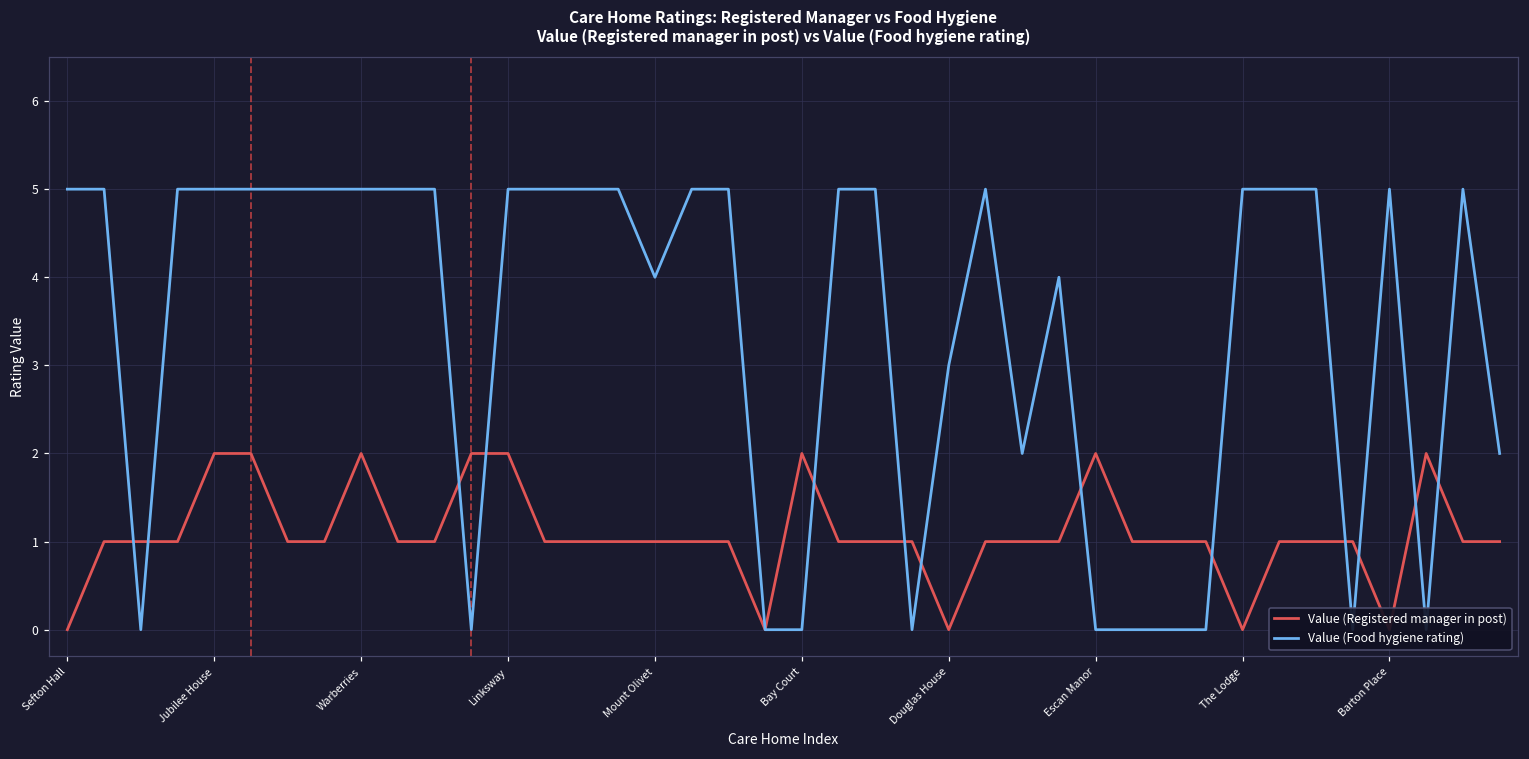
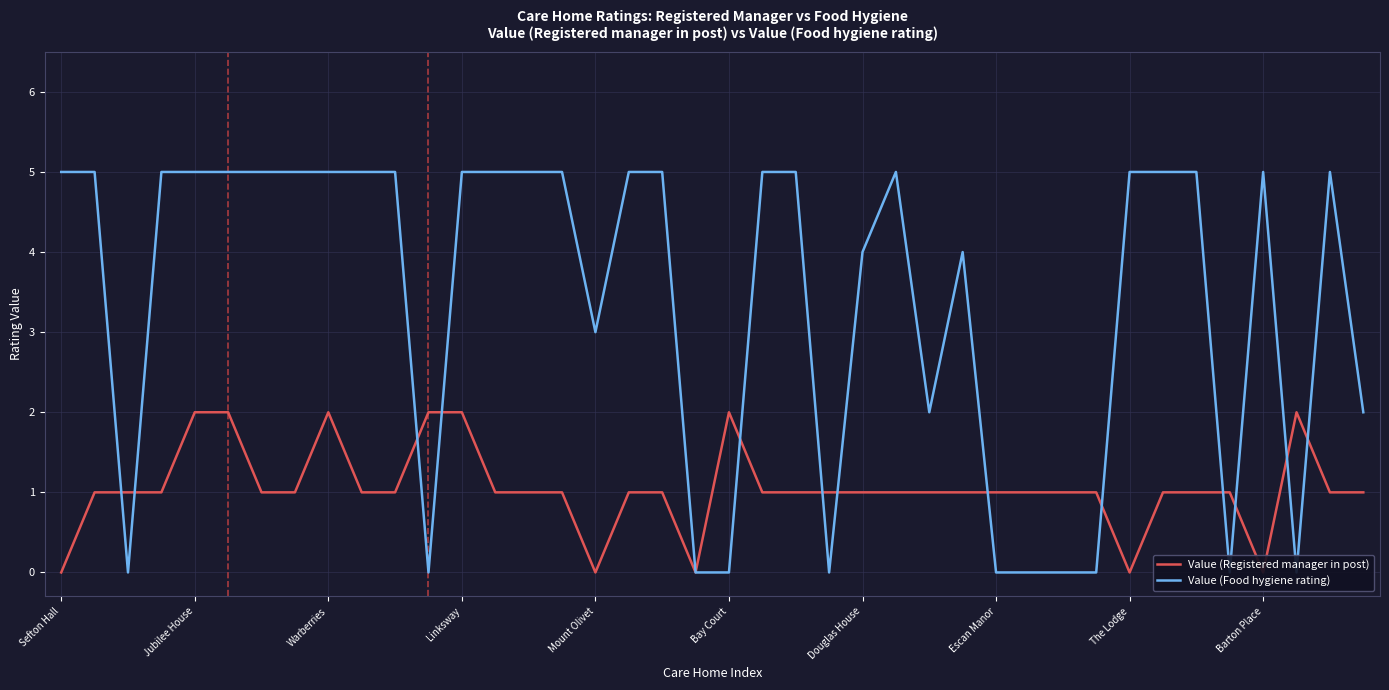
Value (Registered manager in post), Mount Olivet: 1 -> 0
Value (Food hygiene rating), Mount Olivet: 4 -> 3
Value (Registered manager in post), Douglas House: 0 -> 1
Value (Food hygiene rating), Douglas House: 3 -> 4
Value (Registered manager in post), Escan Manor: 2 -> 1
